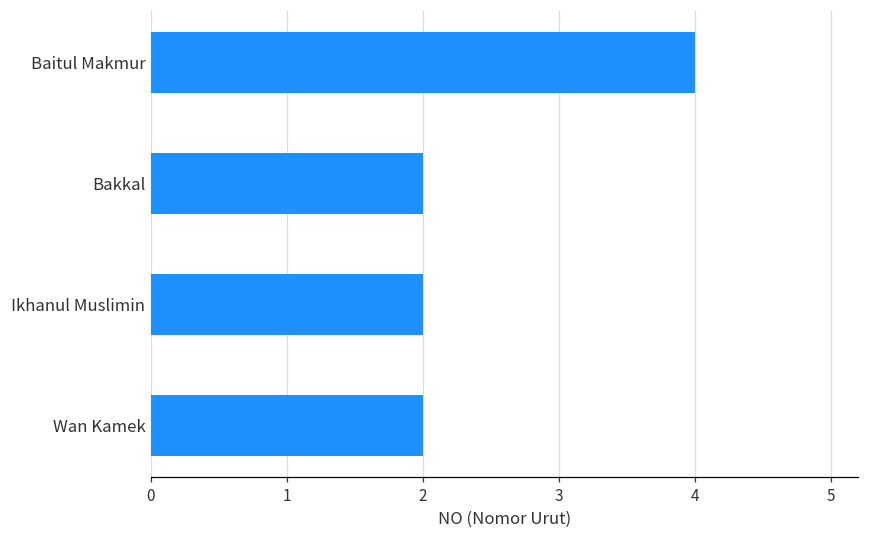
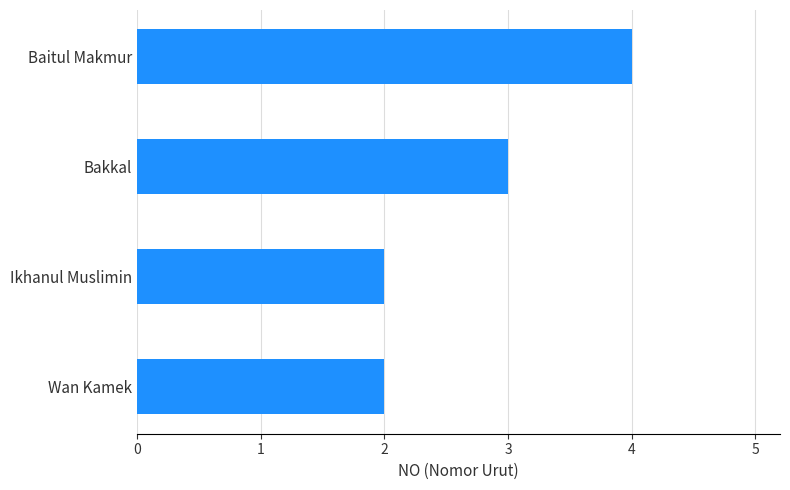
Bakkal: 2 -> 3
